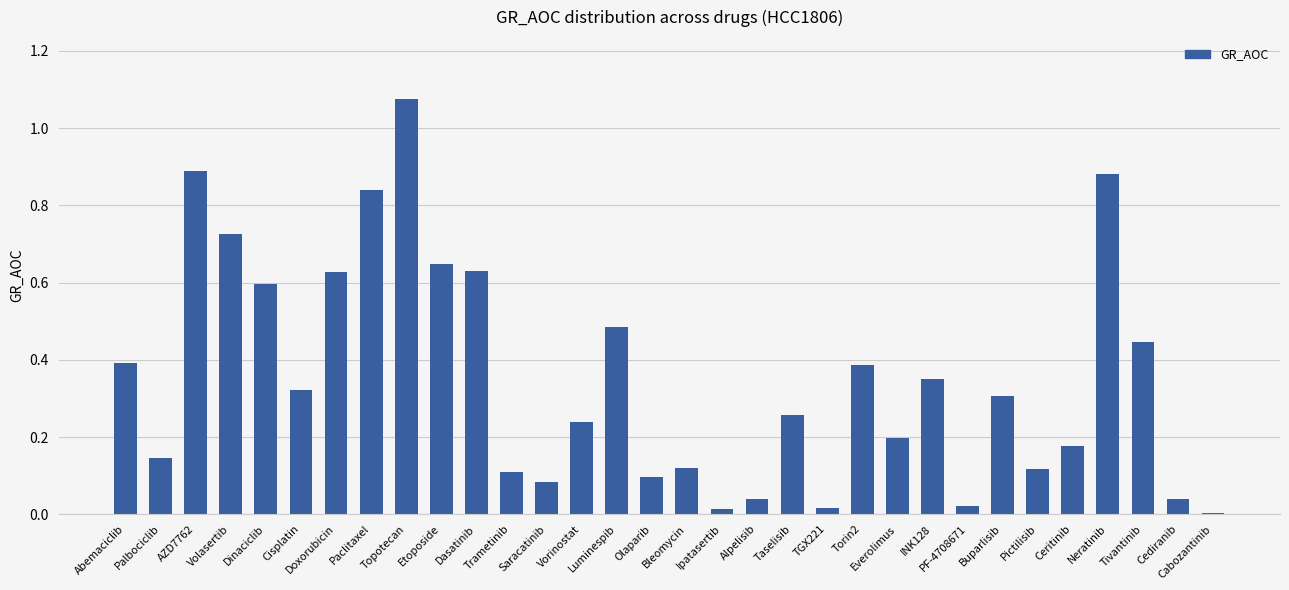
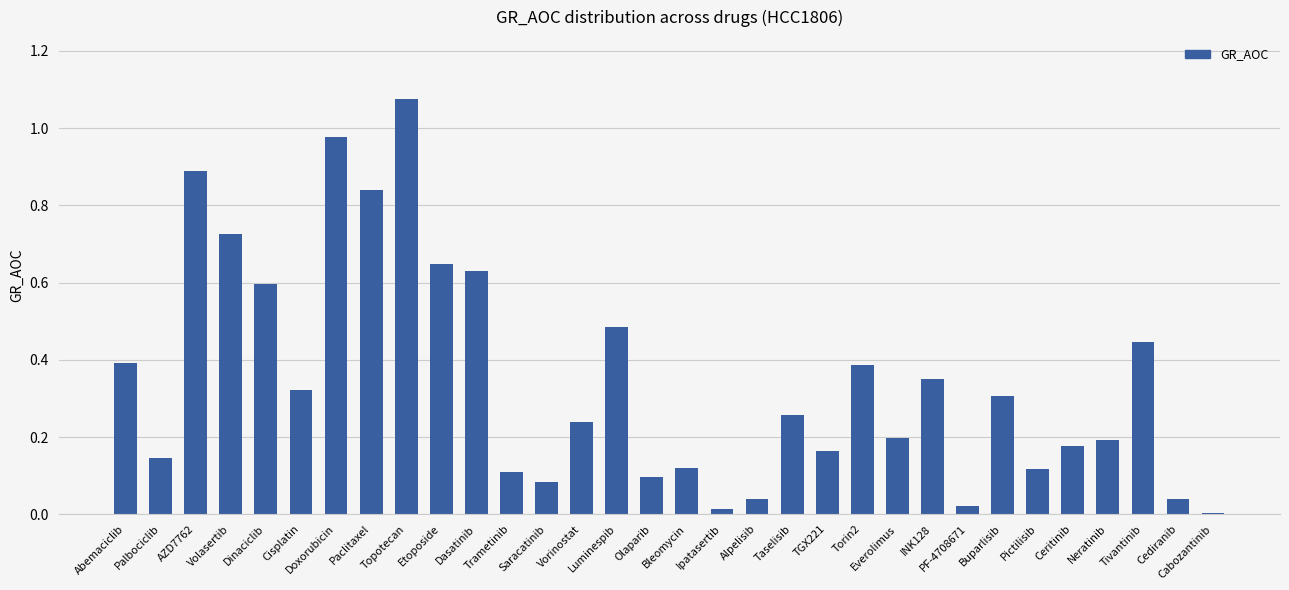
Doxorubicin: 0.63 -> 0.98
TGX221: 0.02 -> 0.16
Neratinib: 0.88 -> 0.19
